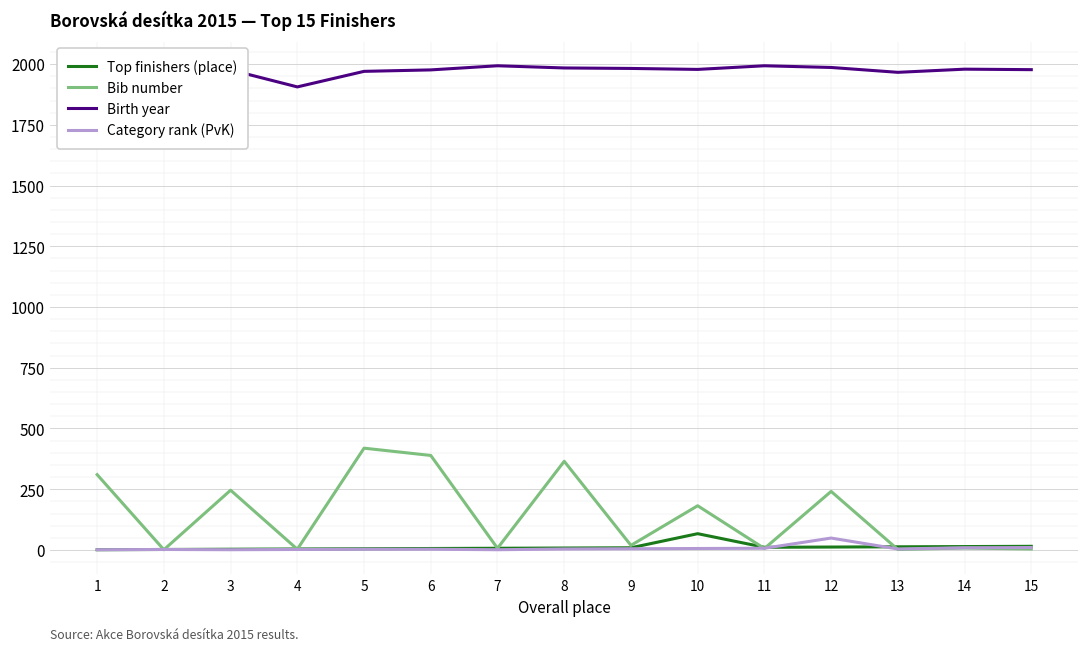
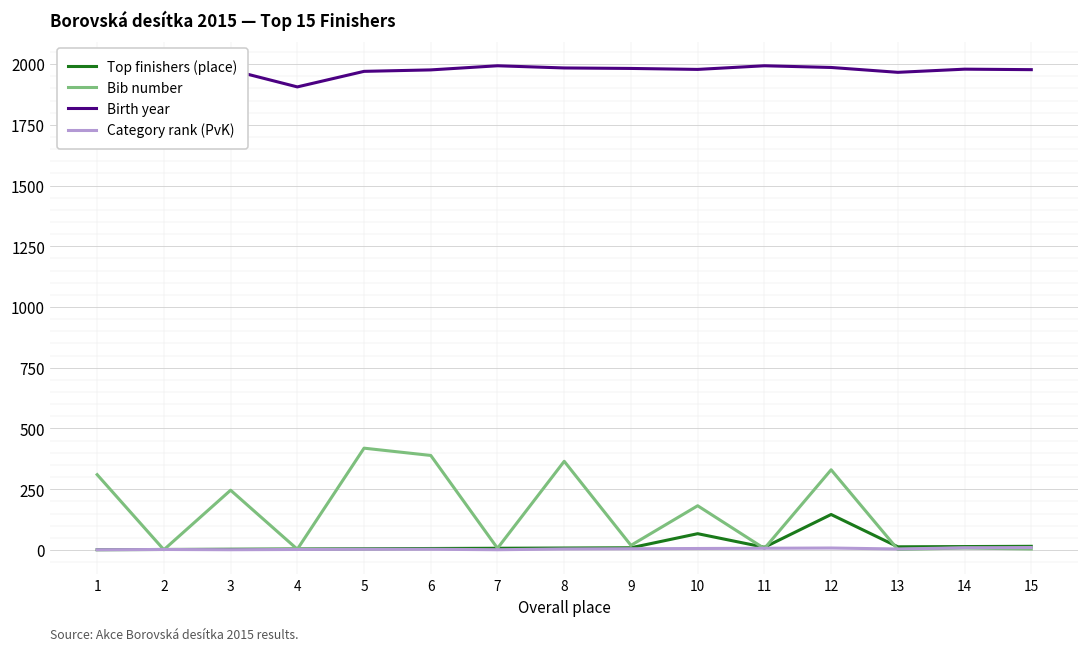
Top finishers (place), 12: 10 -> 150
Bib number, 12: 240 -> 330
Category rank (PvK), 12: 50 -> 10
